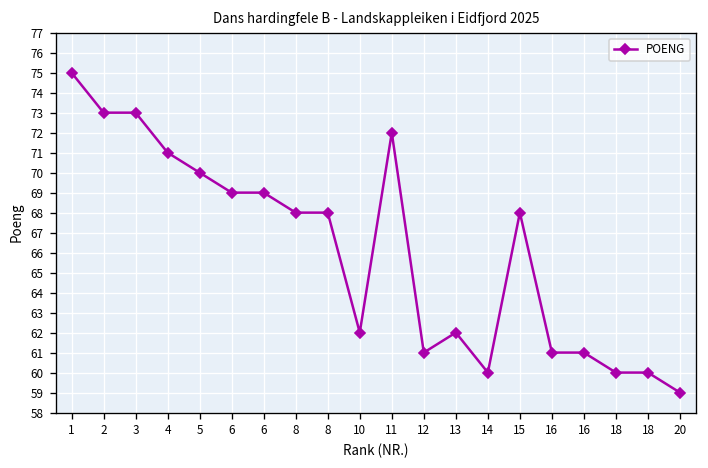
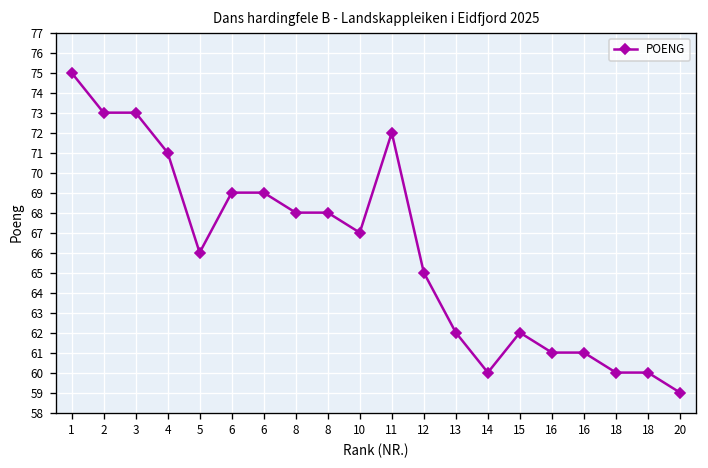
5: 70 -> 66
10: 62 -> 67
12: 61 -> 65
15: 68 -> 62
